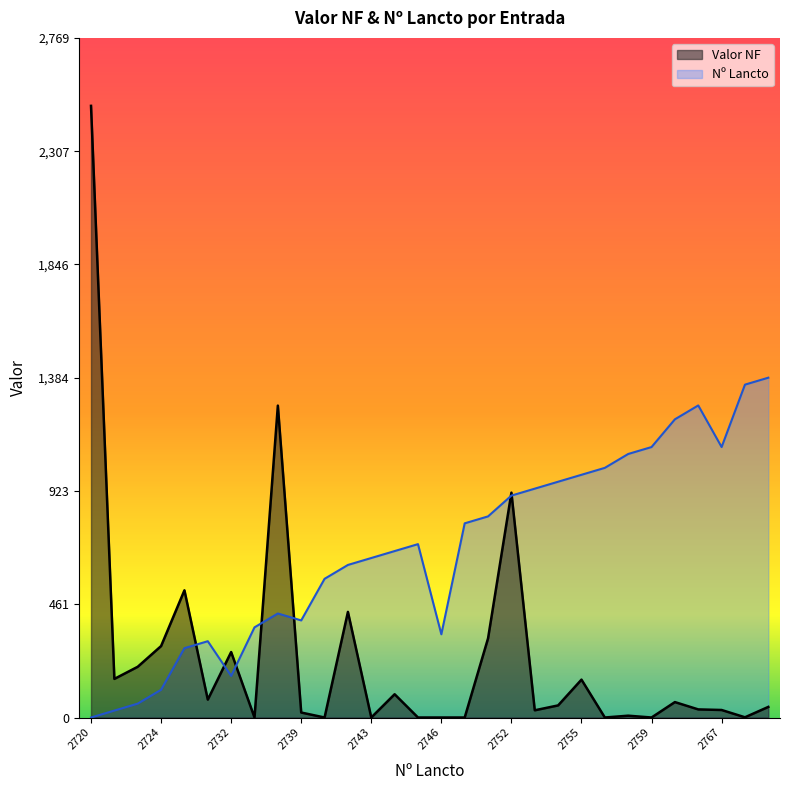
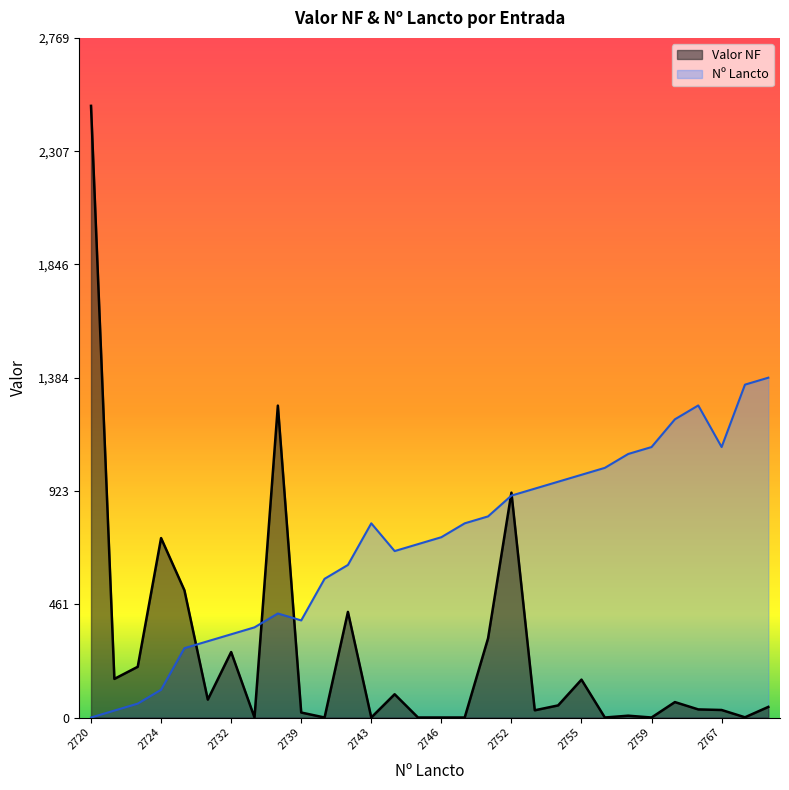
Valor NF, 2724: 290 -> 730
Nº Lancto, 2732: 170 -> 340
Nº Lancto, 2743: 650 -> 790
Nº Lancto, 2746: 340 -> 730
